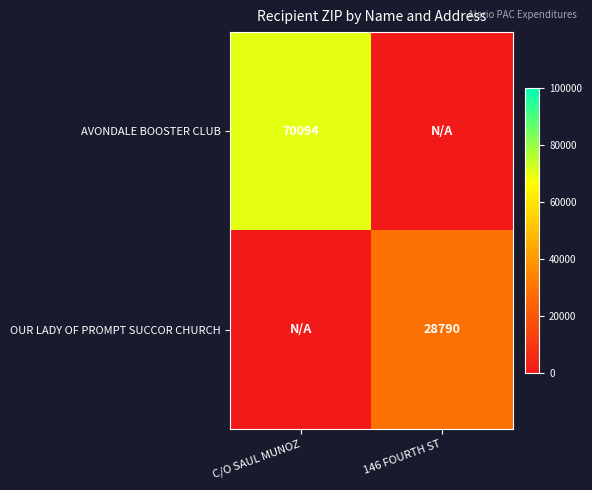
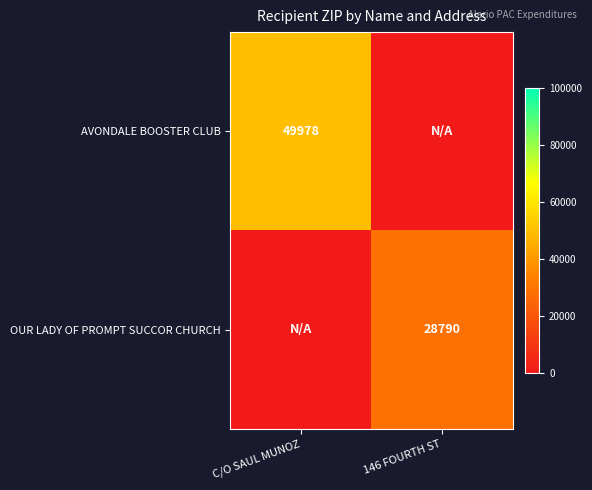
AVONDALE BOOSTER CLUB, C/O SAUL MUNOZ: 70094 -> 49978
